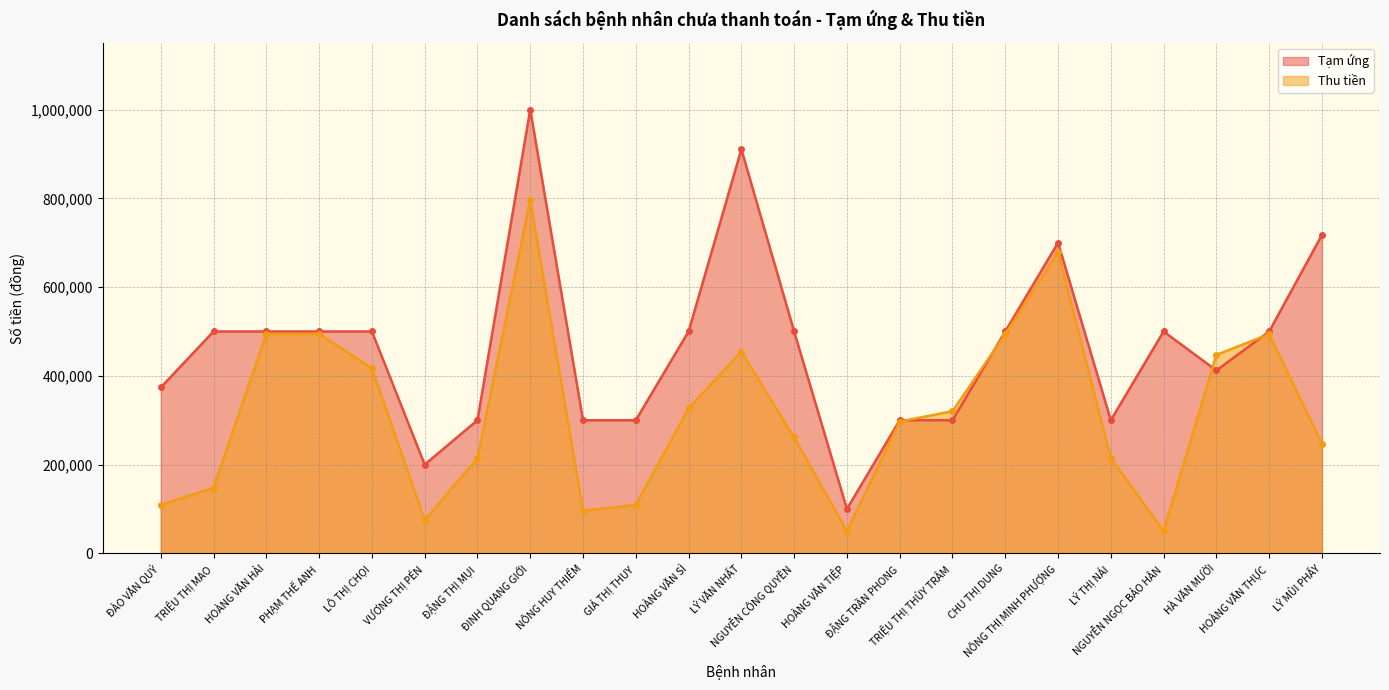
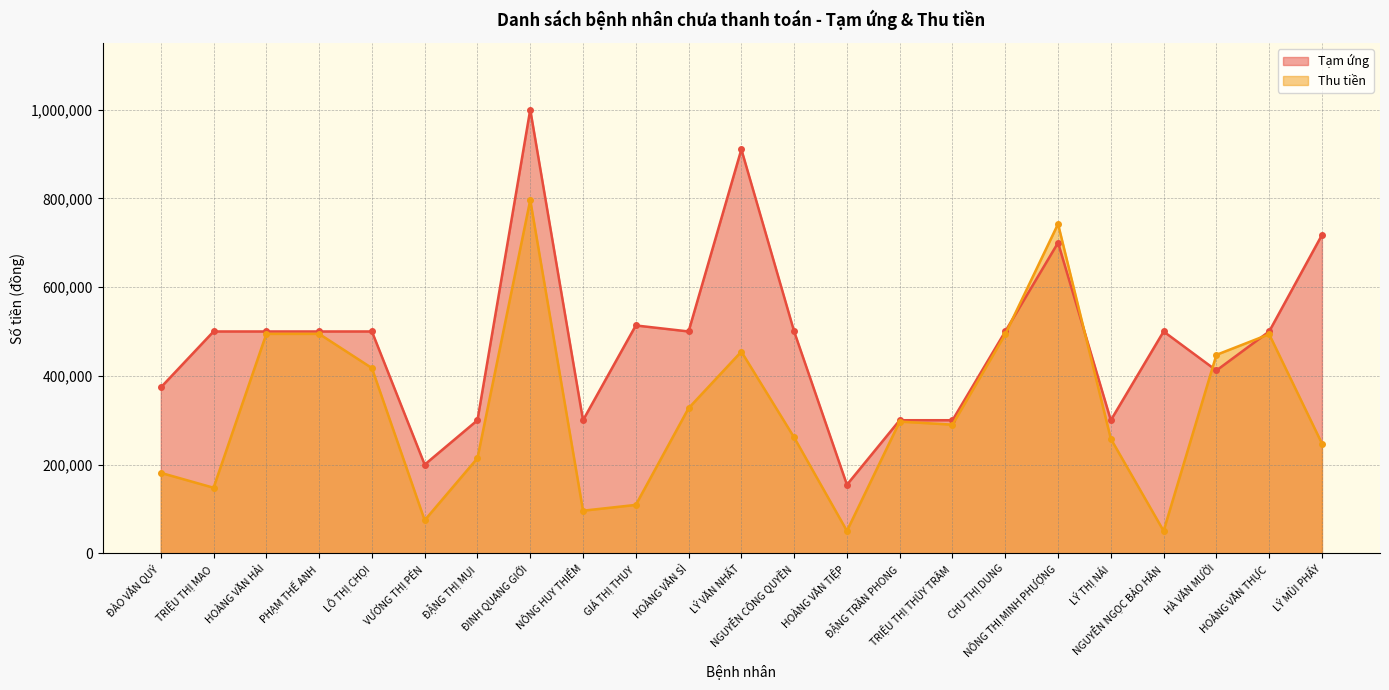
Thu tiền, ĐÀO VĂN QUÝ: 110,000 -> 180,000
Tạm ứng, GIÁ THỊ THUY: 300,000 -> 510,000
Tạm ứng, HOÀNG VĂN TIỆP: 100,000 -> 150,000
Thu tiền, TRIỆU THỊ THÙY TRÂM: 320,000 -> 290,000
Thu tiền, NÔNG THỊ MINH PHƯỢNG: 680,000 -> 740,000
Thu tiền, LÝ THỊ NÁI: 210,000 -> 260,000
